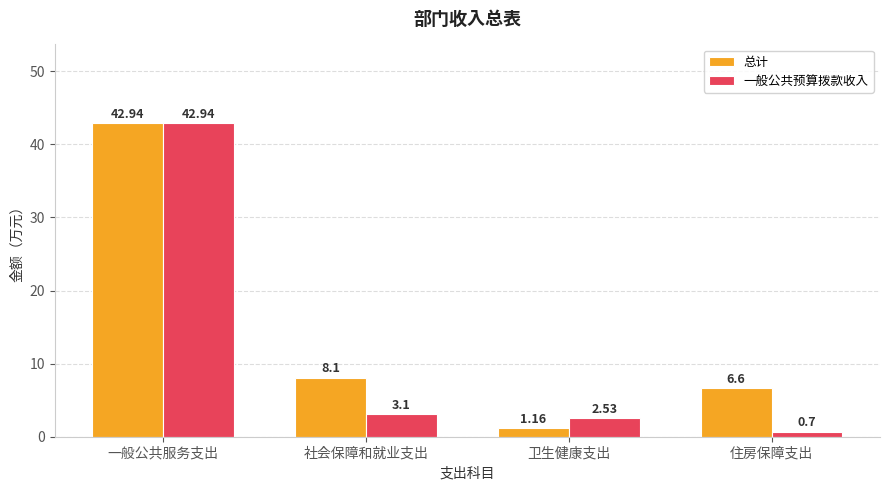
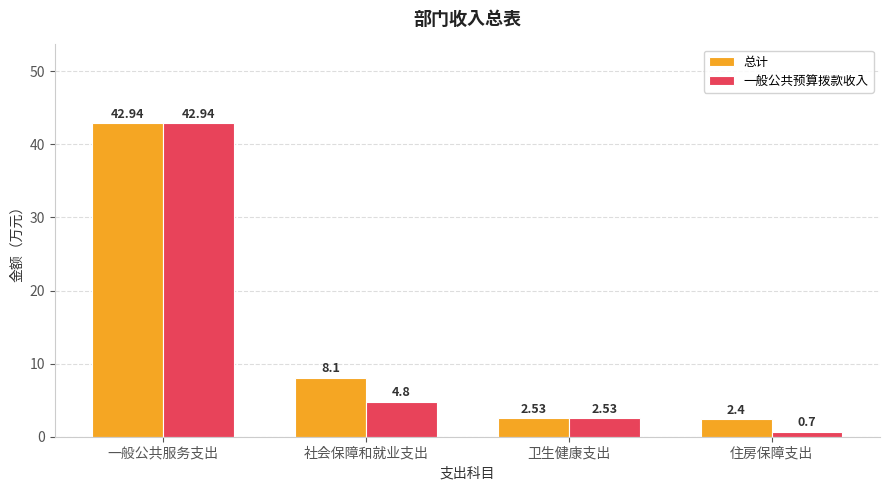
一般公共预算拨款收入, 社会保障和就业支出: 3.1 -> 4.8
总计, 卫生健康支出: 1.16 -> 2.53
总计, 住房保障支出: 6.6 -> 2.4
